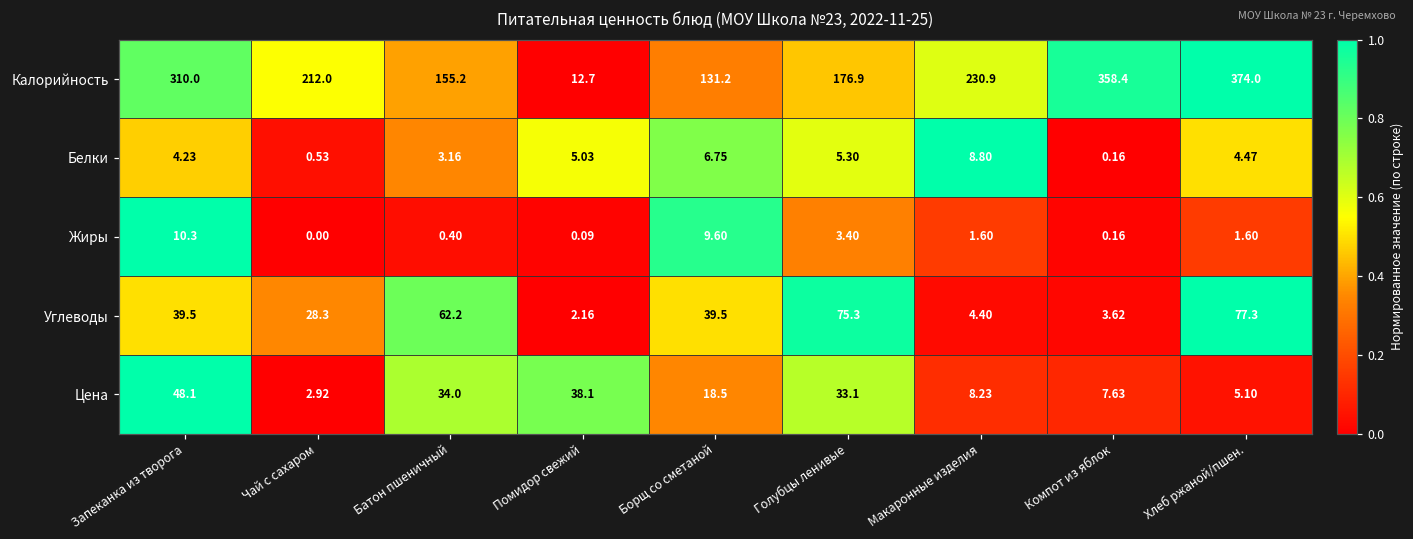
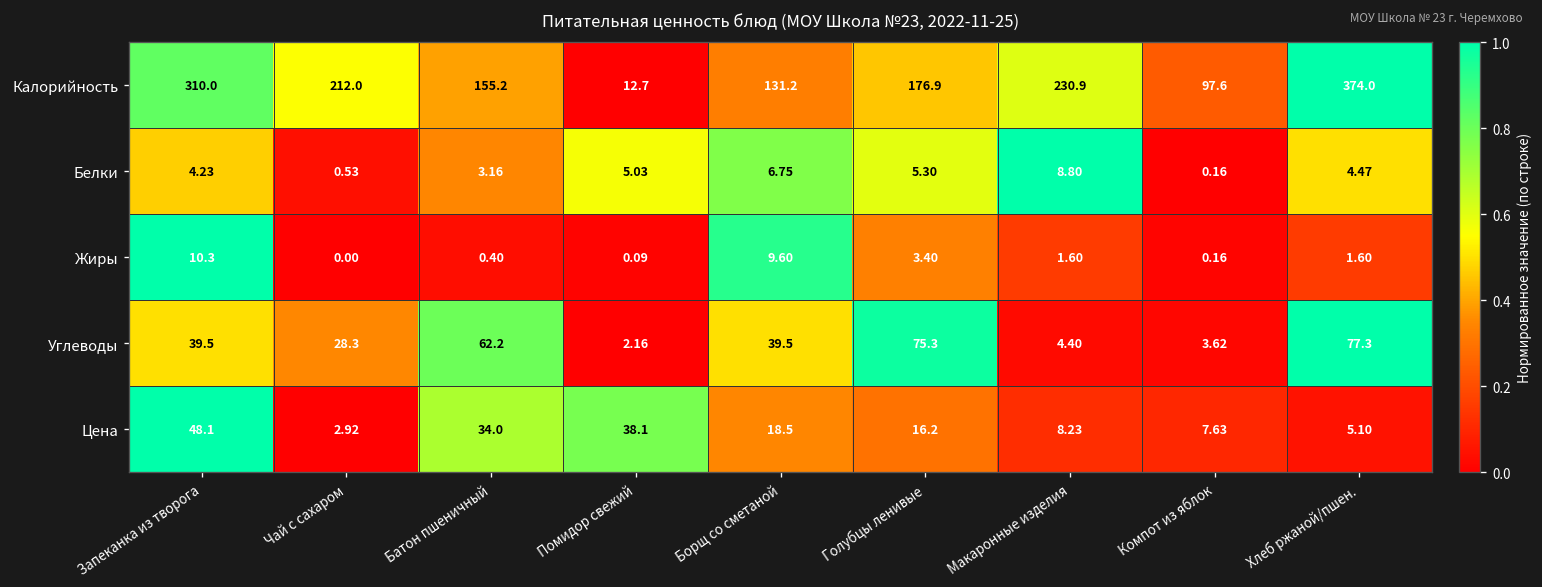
Калорийность, Компот из яблок: 358.4 -> 97.6
Цена, Голубцы ленивые: 33.1 -> 16.2
